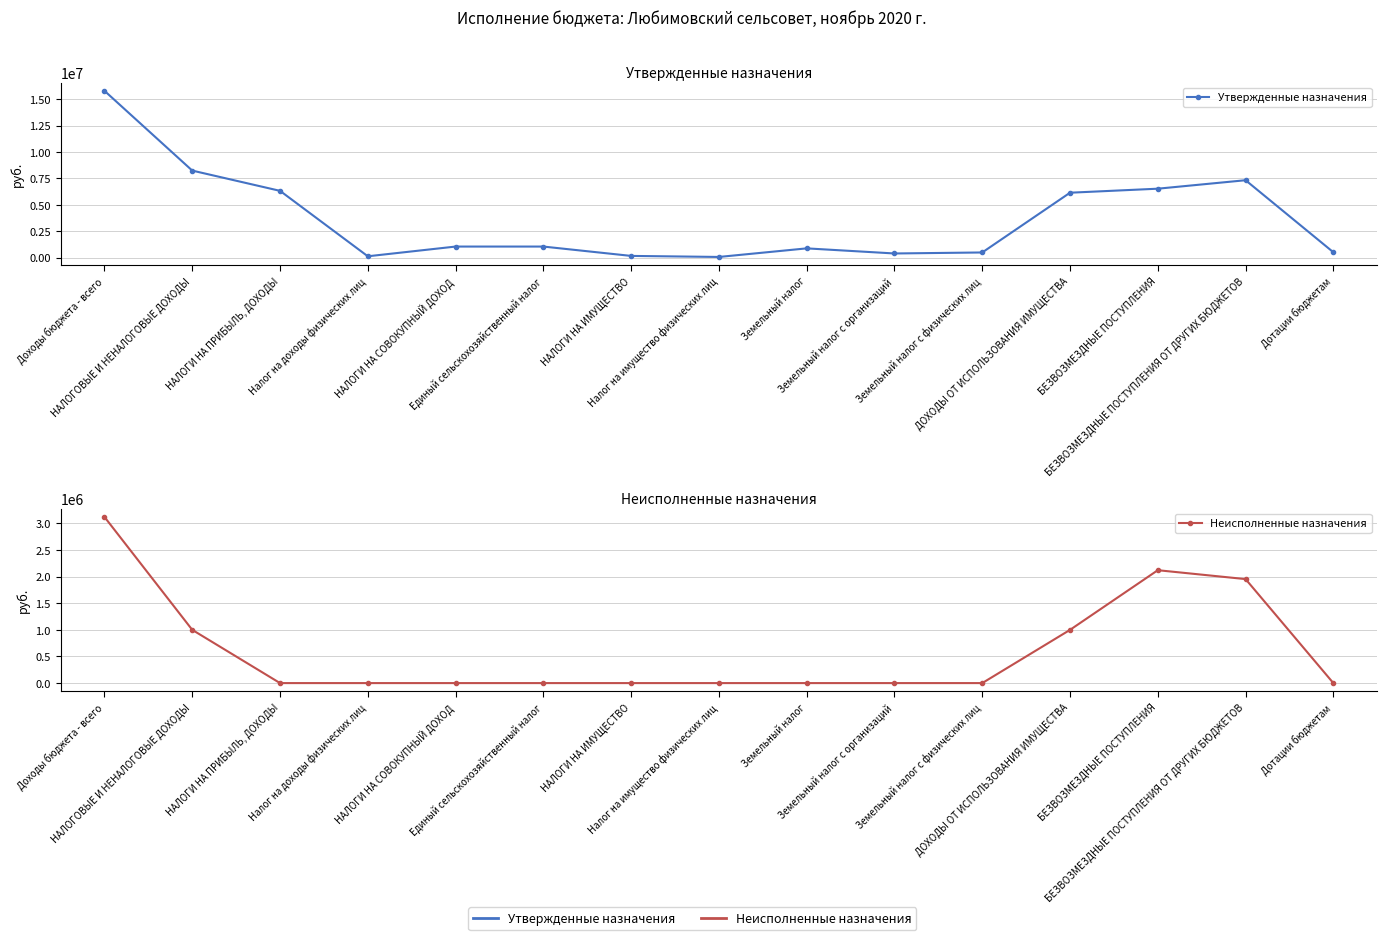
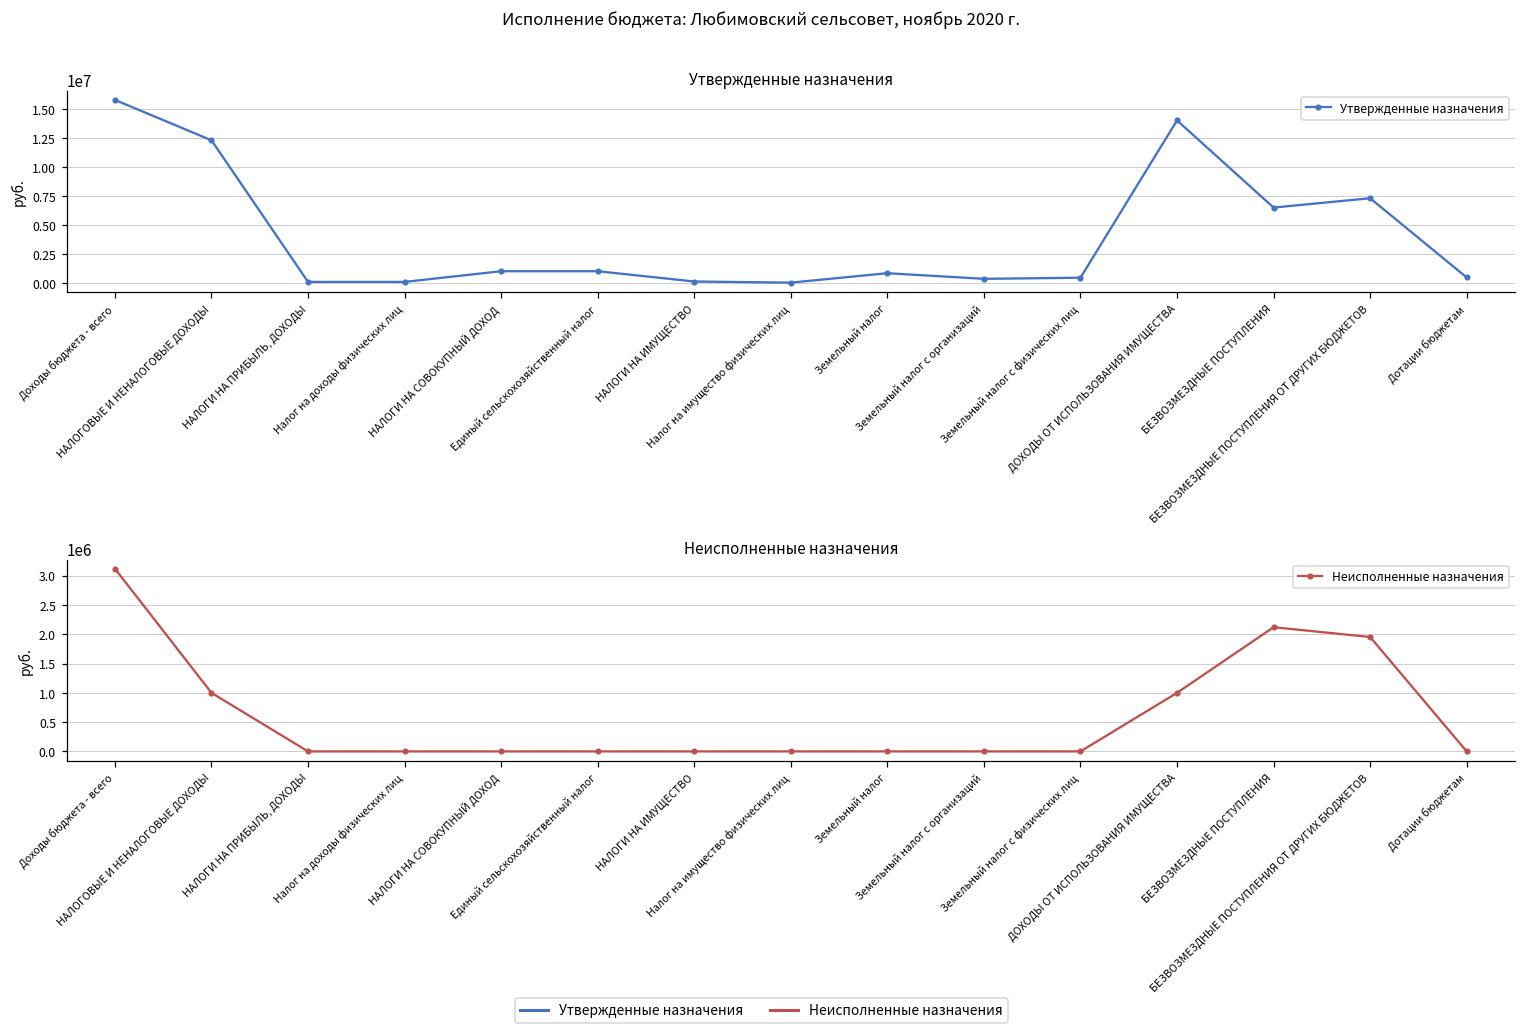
Утвержденные назначения, НАЛОГОВЫЕ И НЕНАЛОГОВЫЕ ДОХОДЫ: 8200000 -> 12300000
Утвержденные назначения, НАЛОГИ НА ПРИБЫЛЬ, ДОХОДЫ: 6300000 -> 100000
Утвержденные назначения, ДОХОДЫ ОТ ИСПОЛЬЗОВАНИЯ ИМУЩЕСТВА: 6100000 -> 14000000
